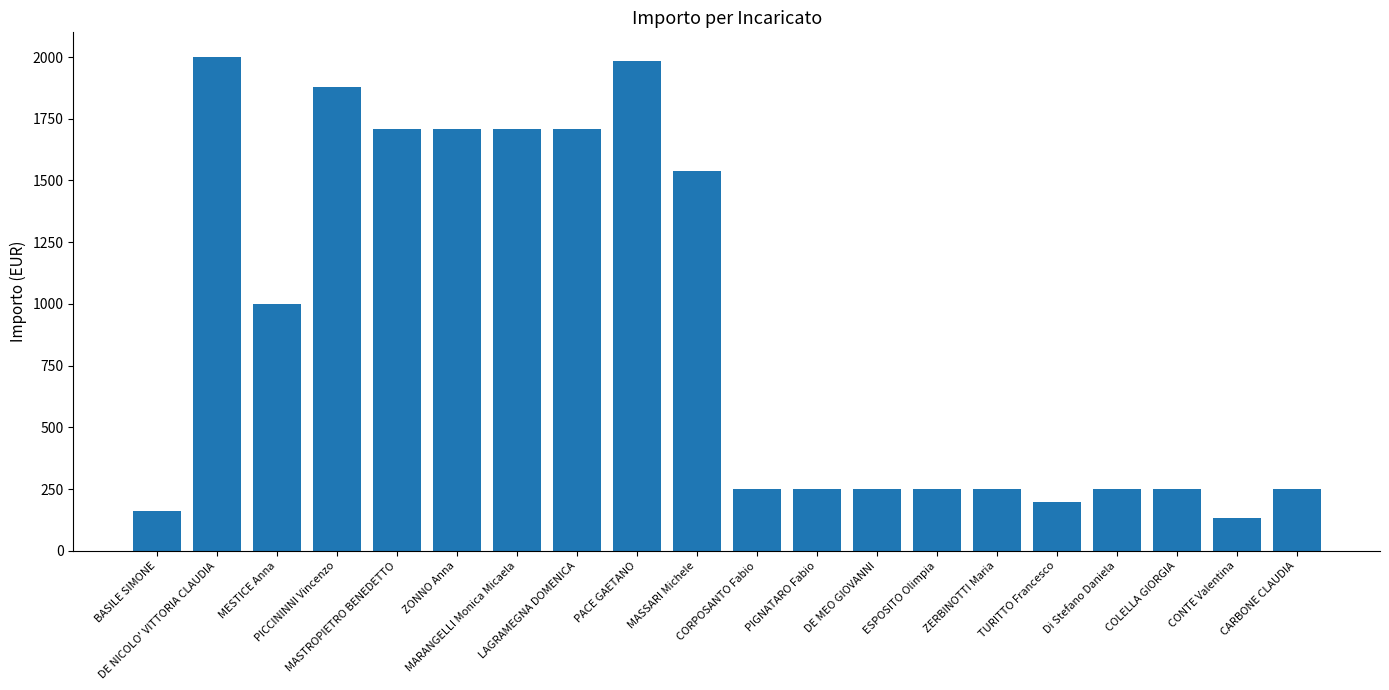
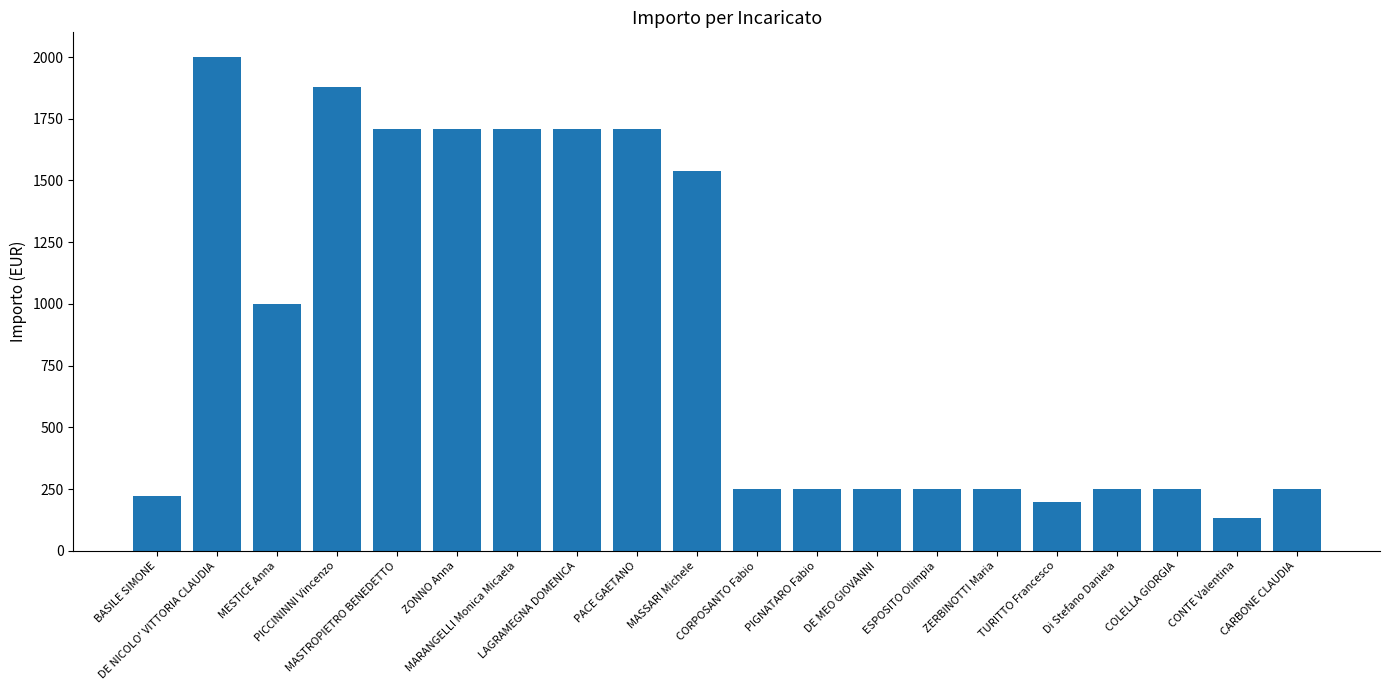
BASILE SIMONE: 160 -> 220
PACE GAETANO: 1980 -> 1710
